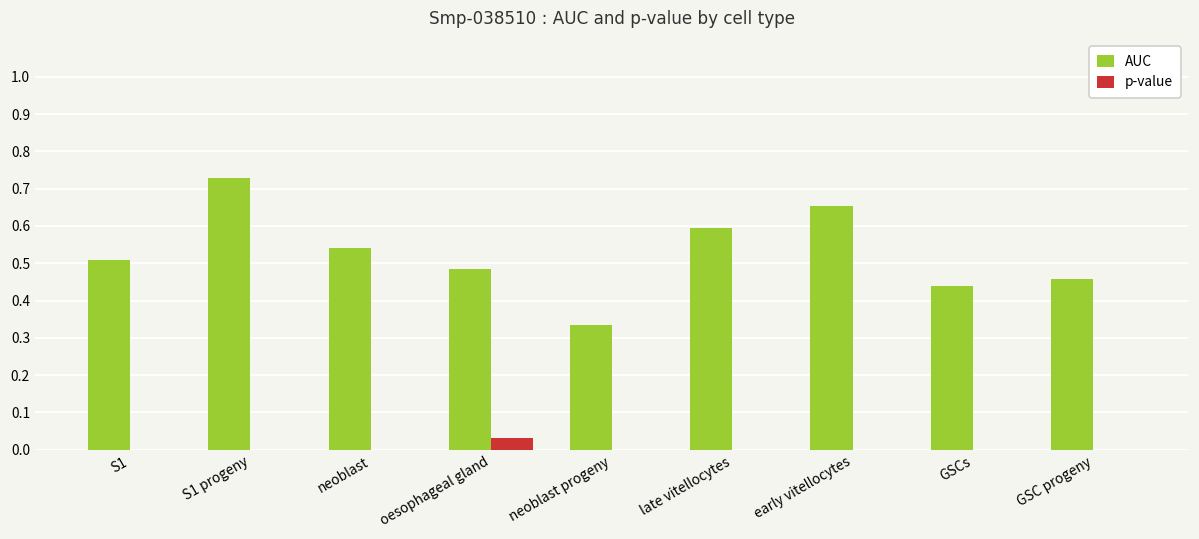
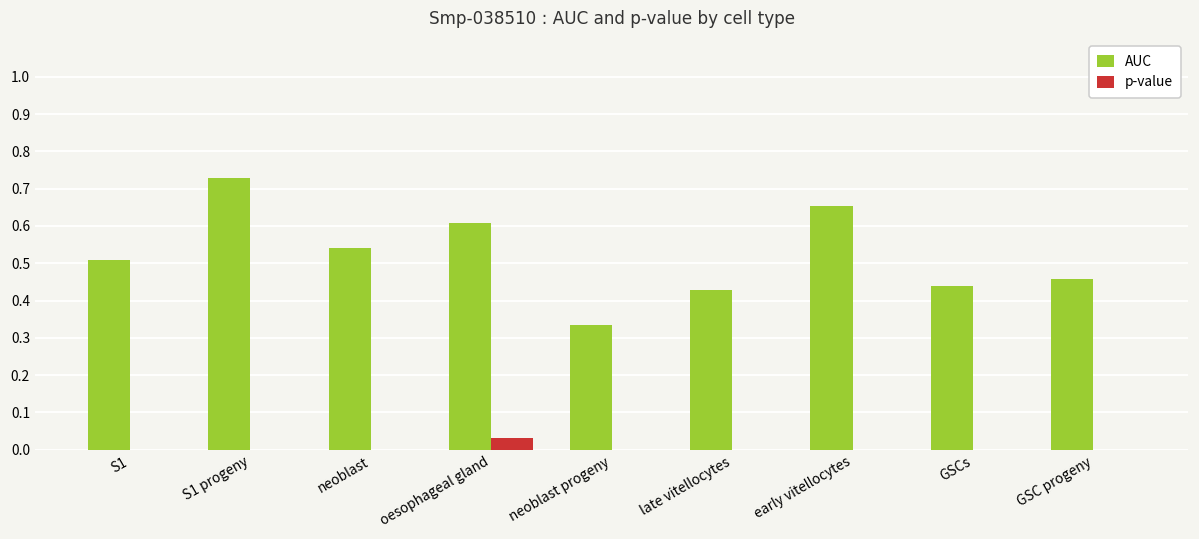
AUC, oesophageal gland: 0.48 -> 0.61
AUC, late vitellocytes: 0.59 -> 0.43
